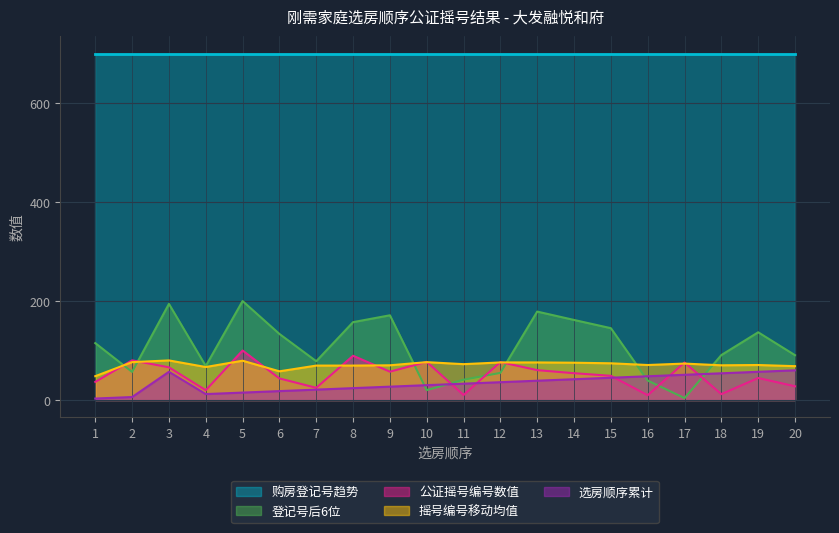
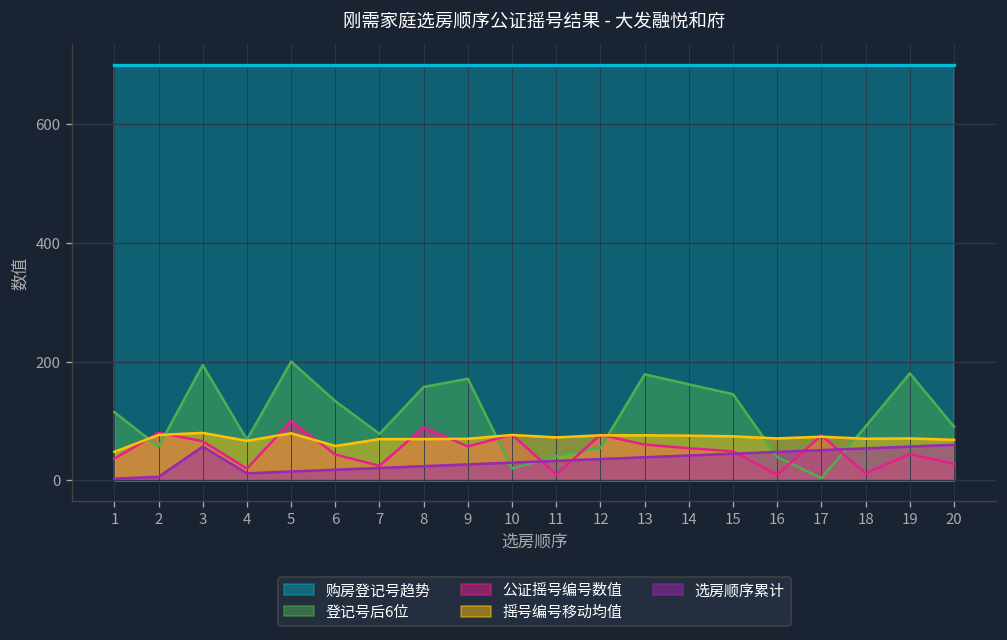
登记号后6位, 19: 140 -> 180
